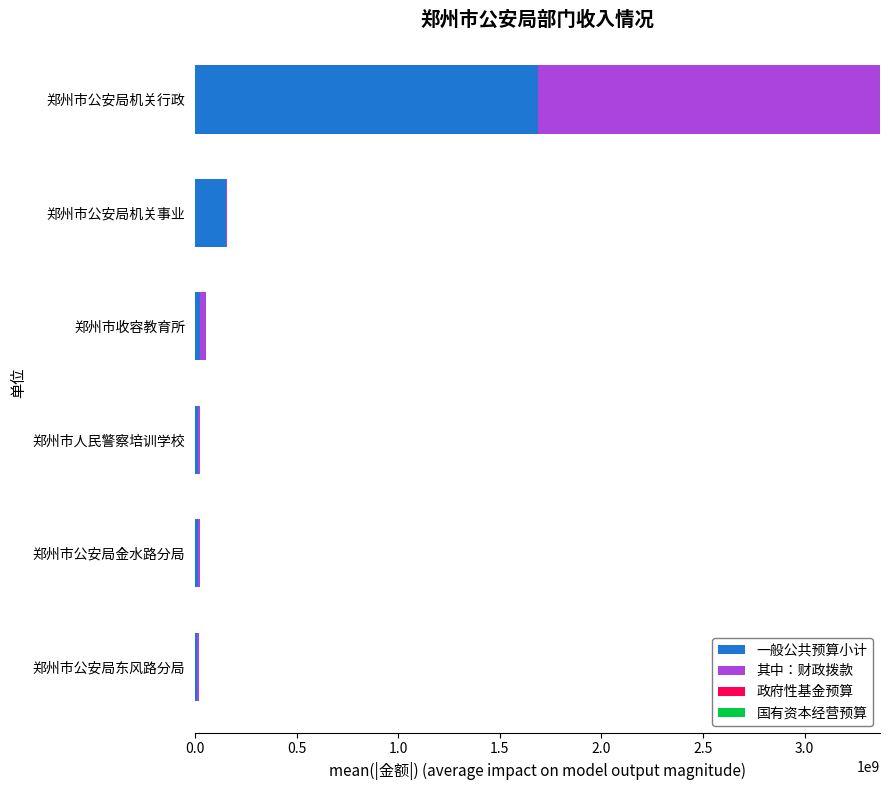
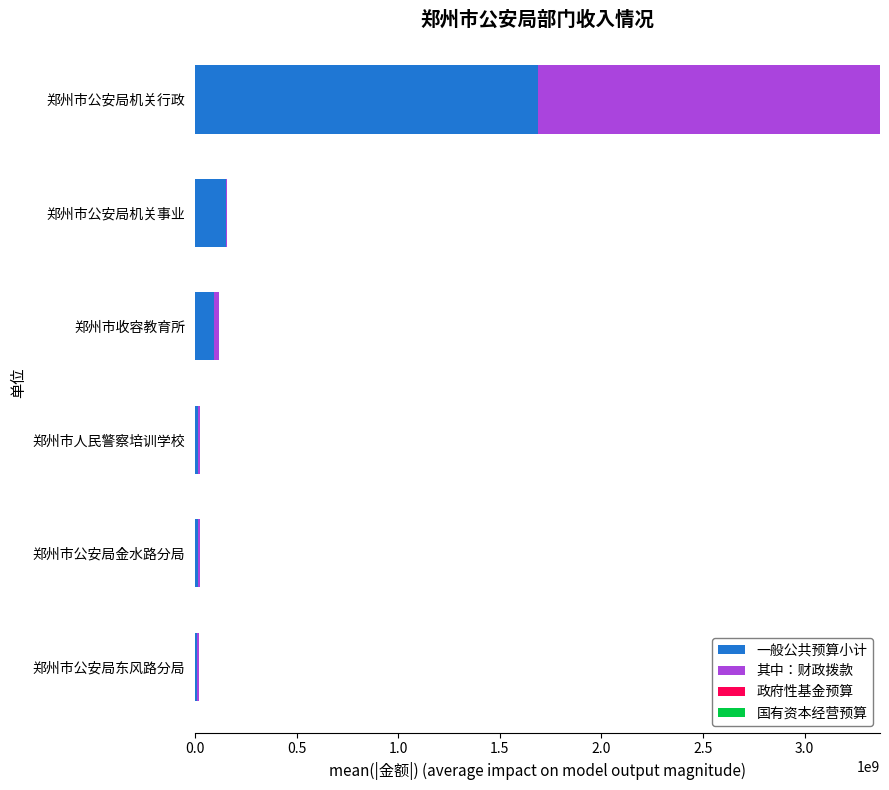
一般公共预算小计, 郑州市收容教育所: 30000000 -> 90000000
